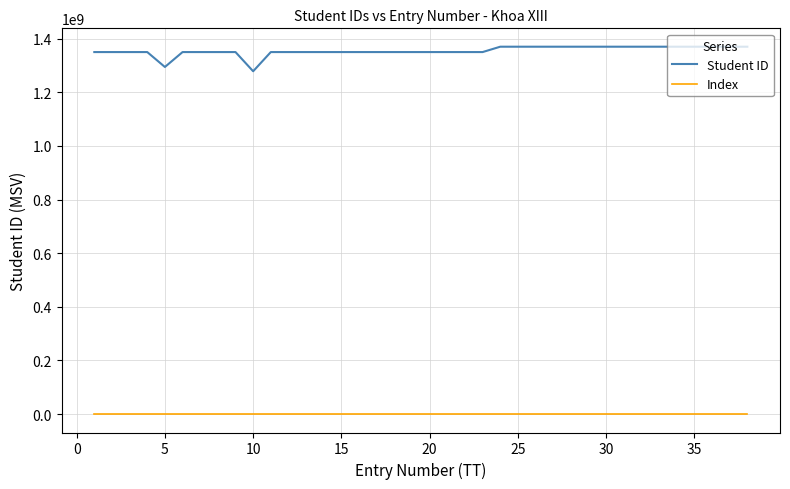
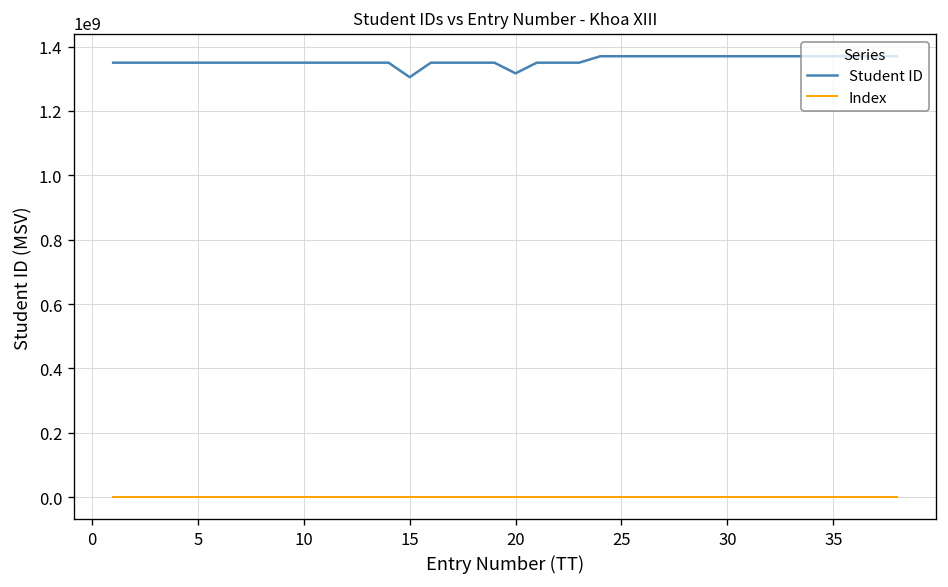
Student ID, 5: 1290000000 -> 1350000000
Student ID, 10: 1280000000 -> 1350000000
Student ID, 15: 1350000000 -> 1300000000
Student ID, 20: 1350000000 -> 1320000000
